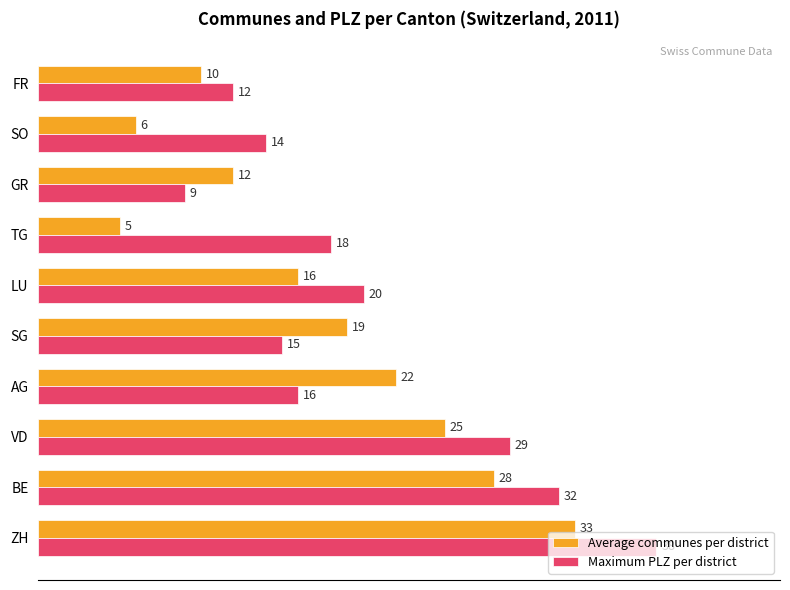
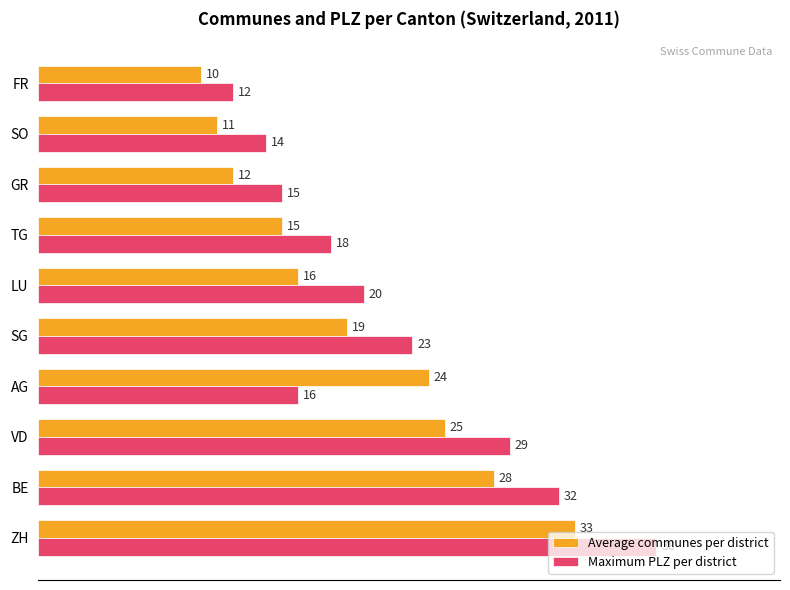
Average communes per district, SO: 6 -> 11
Maximum PLZ per district, GR: 9 -> 15
Average communes per district, TG: 5 -> 15
Maximum PLZ per district, SG: 15 -> 23
Average communes per district, AG: 22 -> 24
